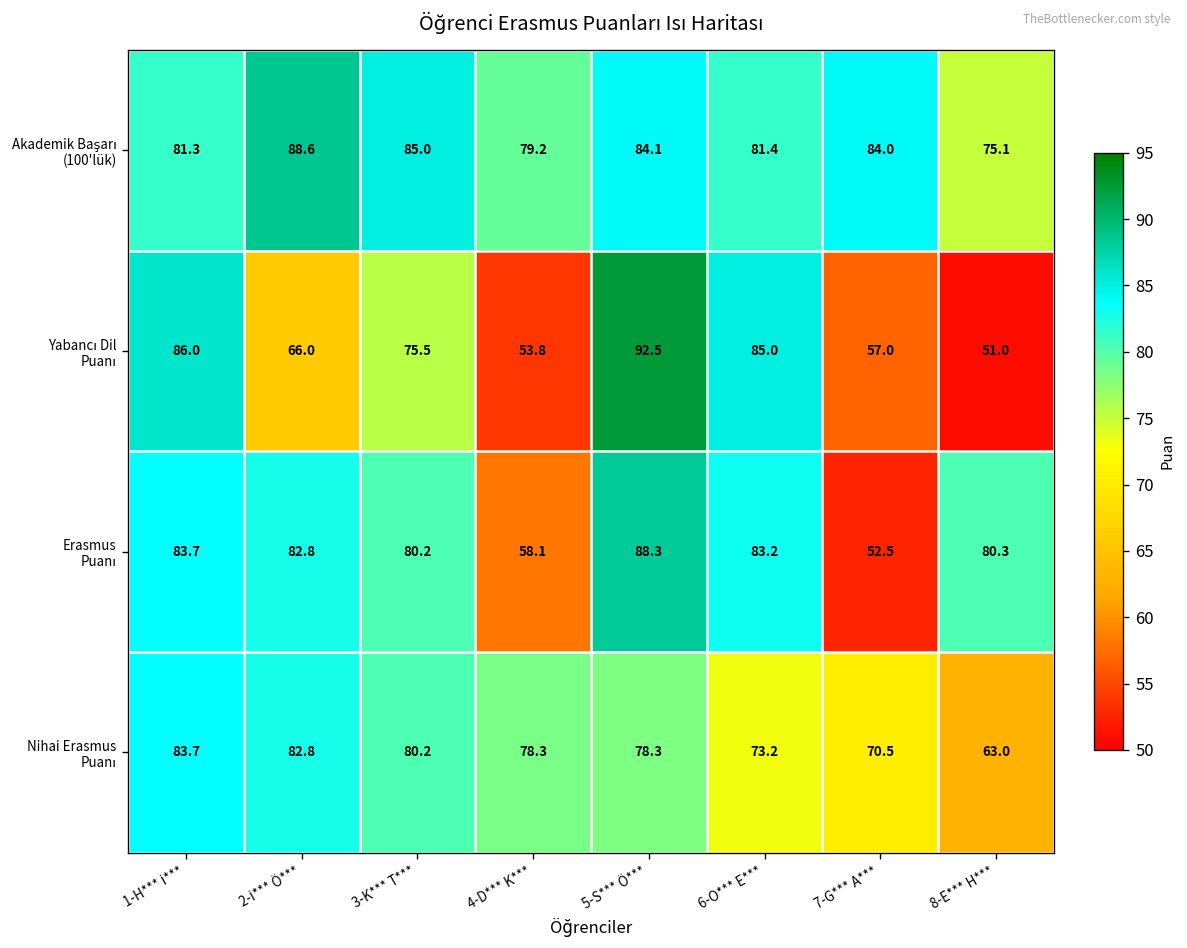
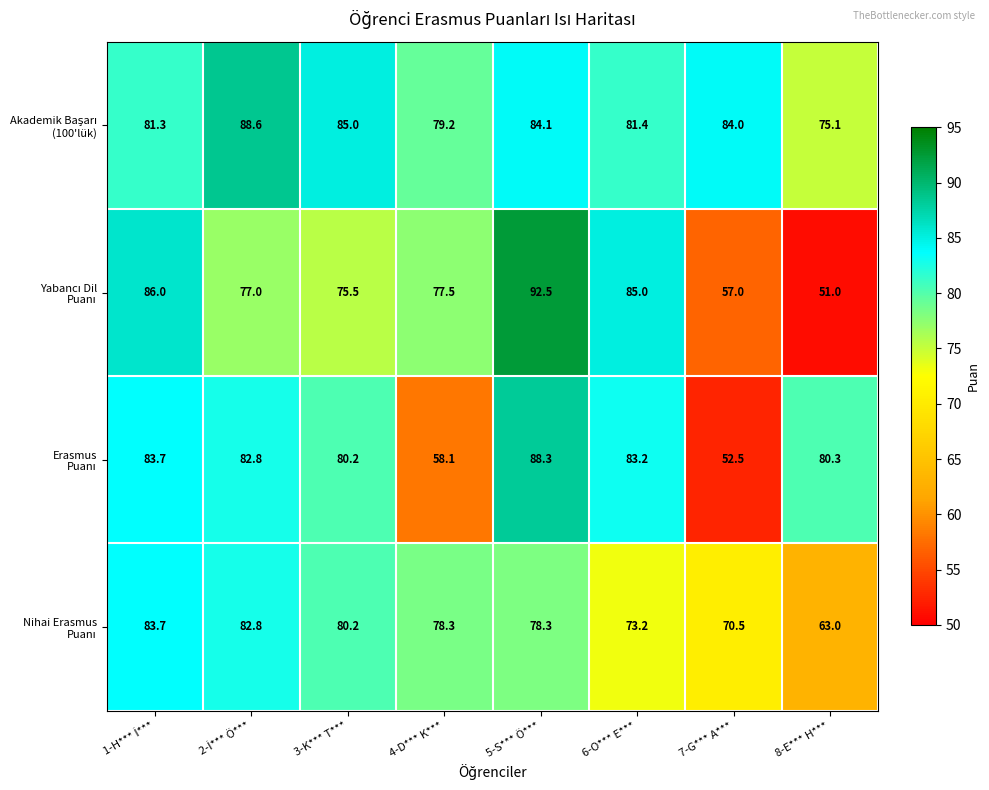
Yabancı Dil Puanı, 2-İ*** Ö***: 66.0 -> 77.0
Yabancı Dil Puanı, 4-D*** K***: 53.8 -> 77.5
